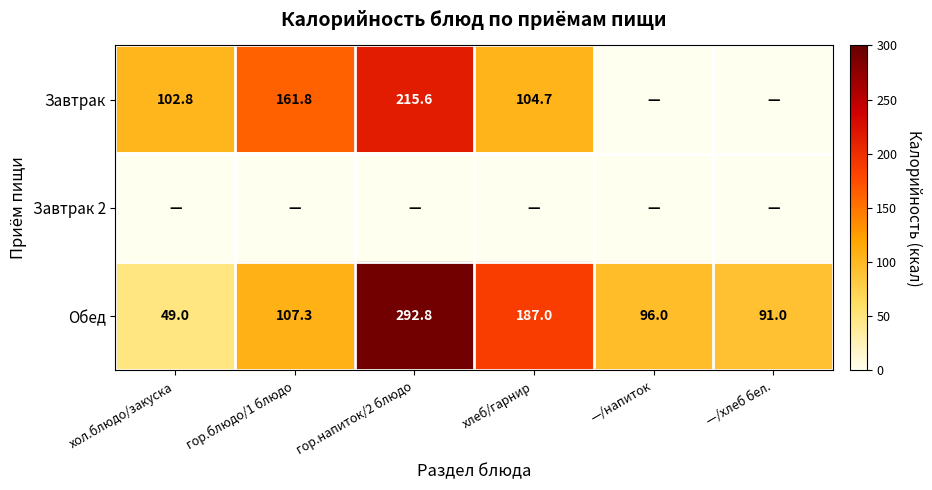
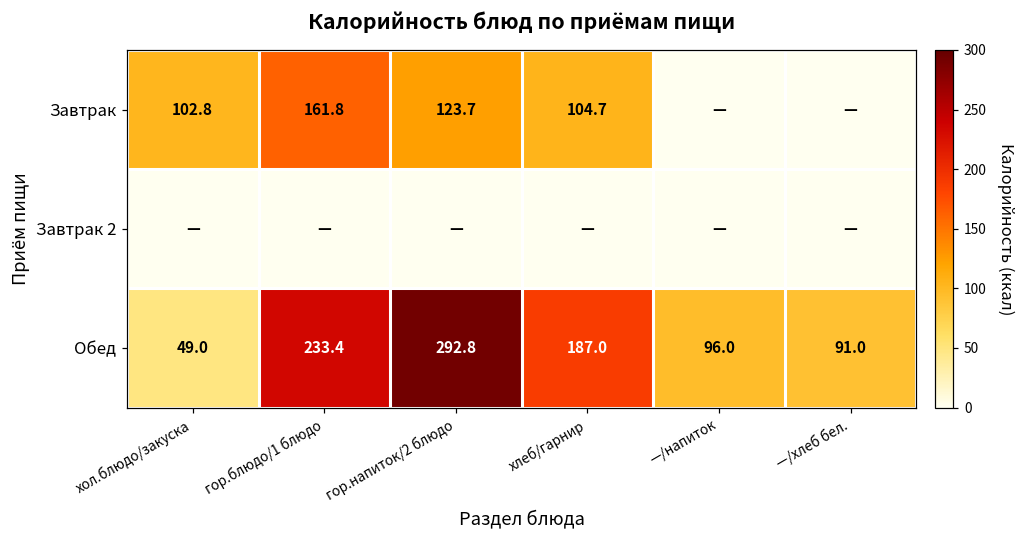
Завтрак, гор.напиток/2 блюдо: 215.6 -> 123.7
Обед, гор.блюдо/1 блюдо: 107.3 -> 233.4
